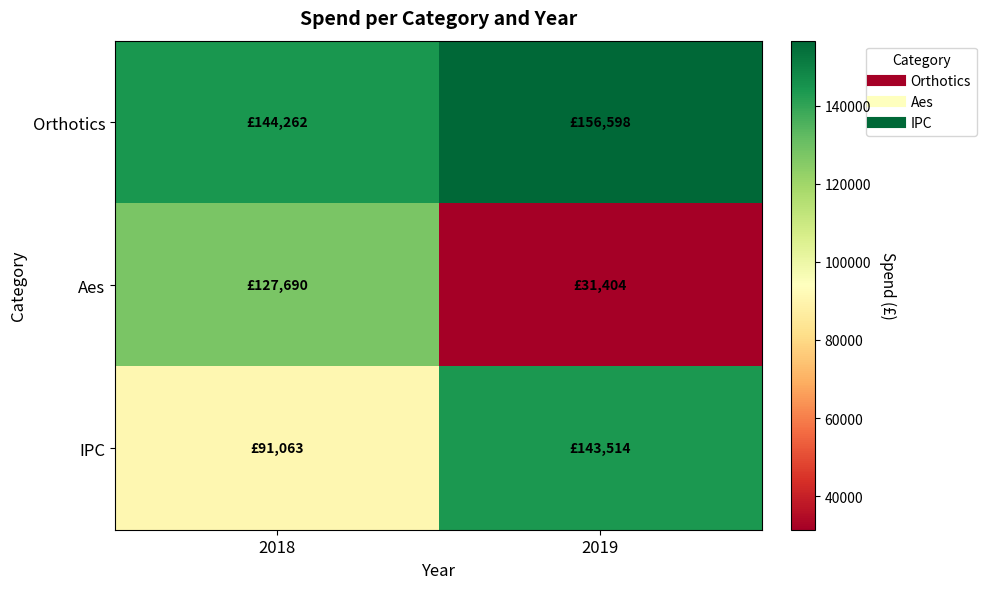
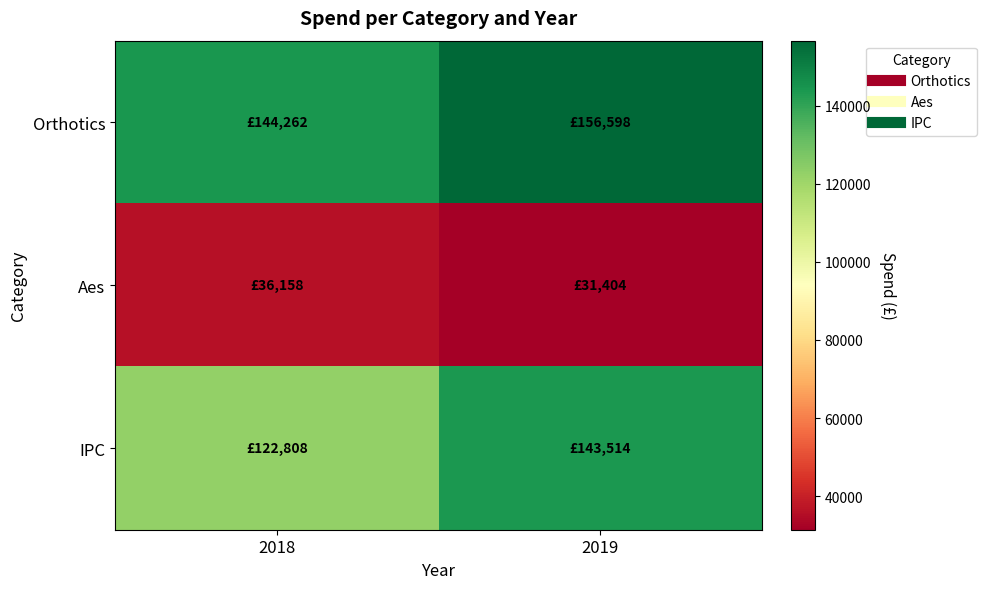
Aes, 2018: £127,690 -> £36,158
IPC, 2018: £91,063 -> £122,808
